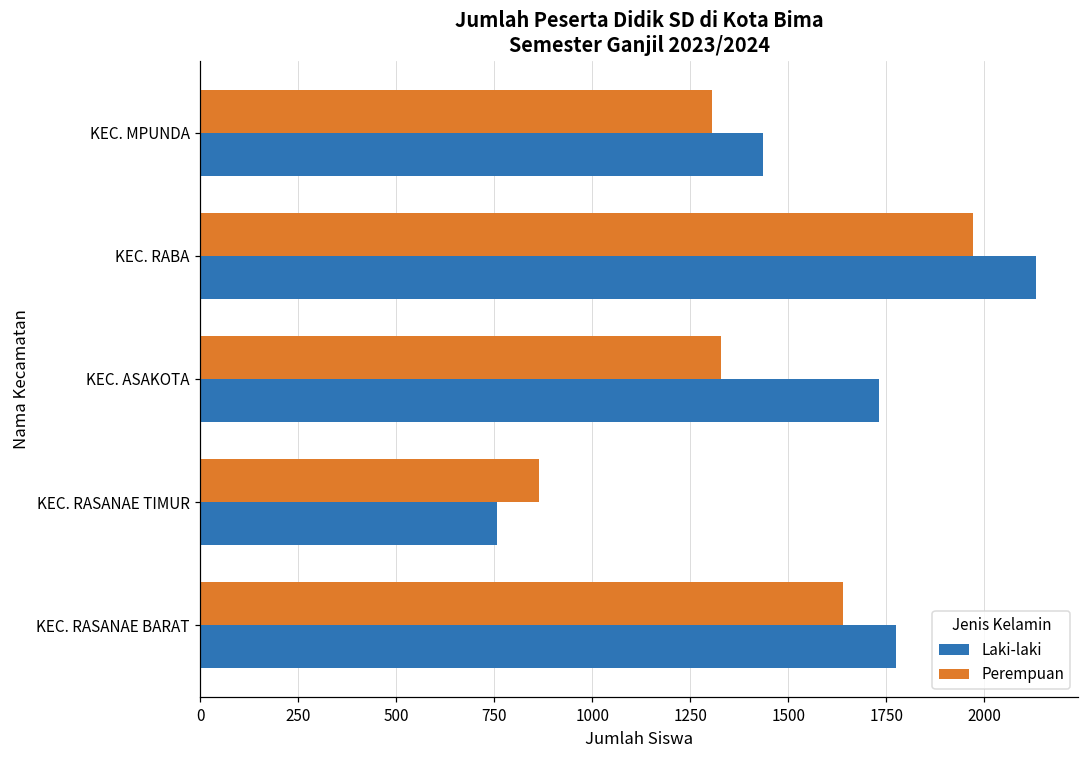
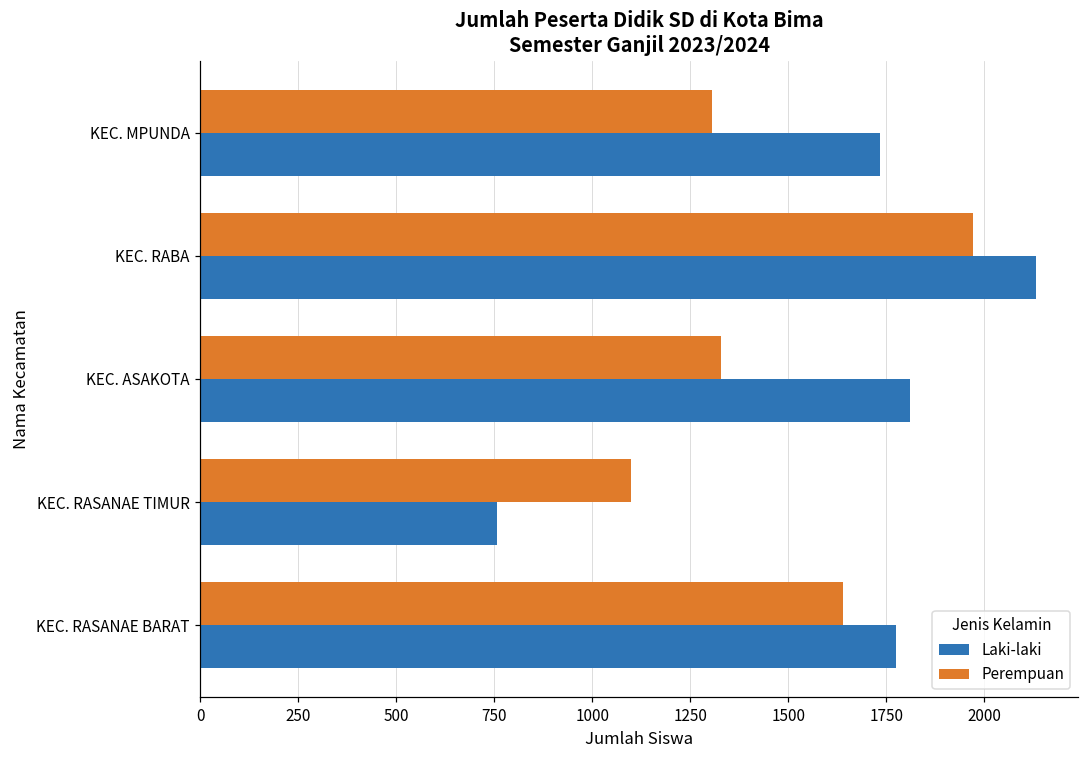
Laki-laki, KEC. MPUNDA: 1440 -> 1730
Laki-laki, KEC. ASAKOTA: 1730 -> 1810
Perempuan, KEC. RASANAE TIMUR: 860 -> 1100
